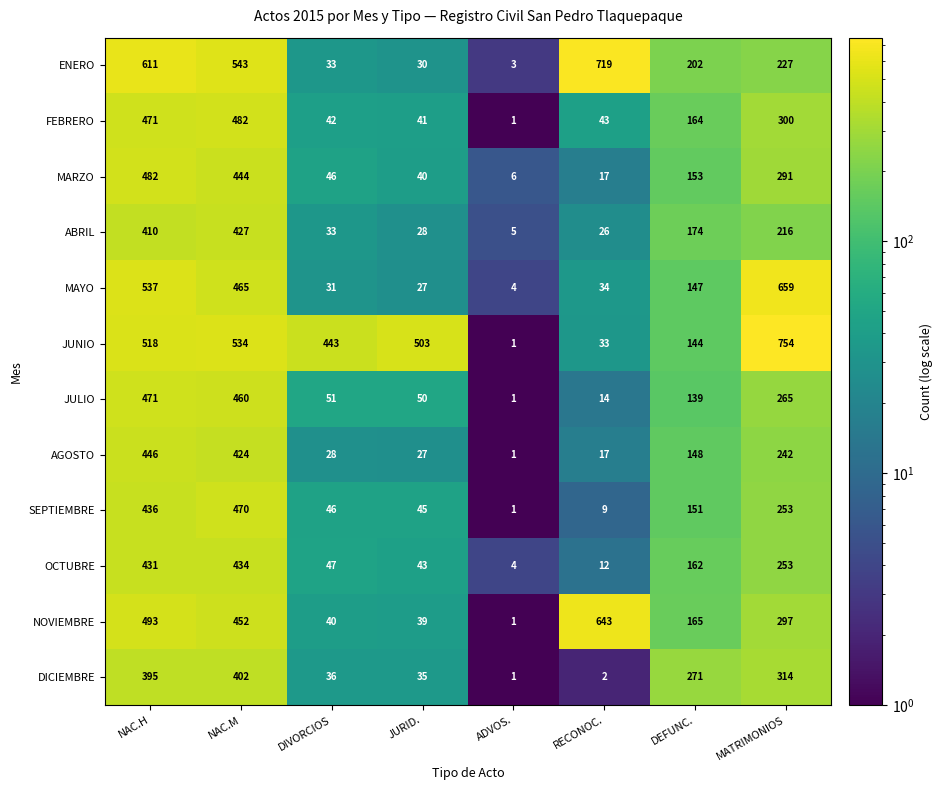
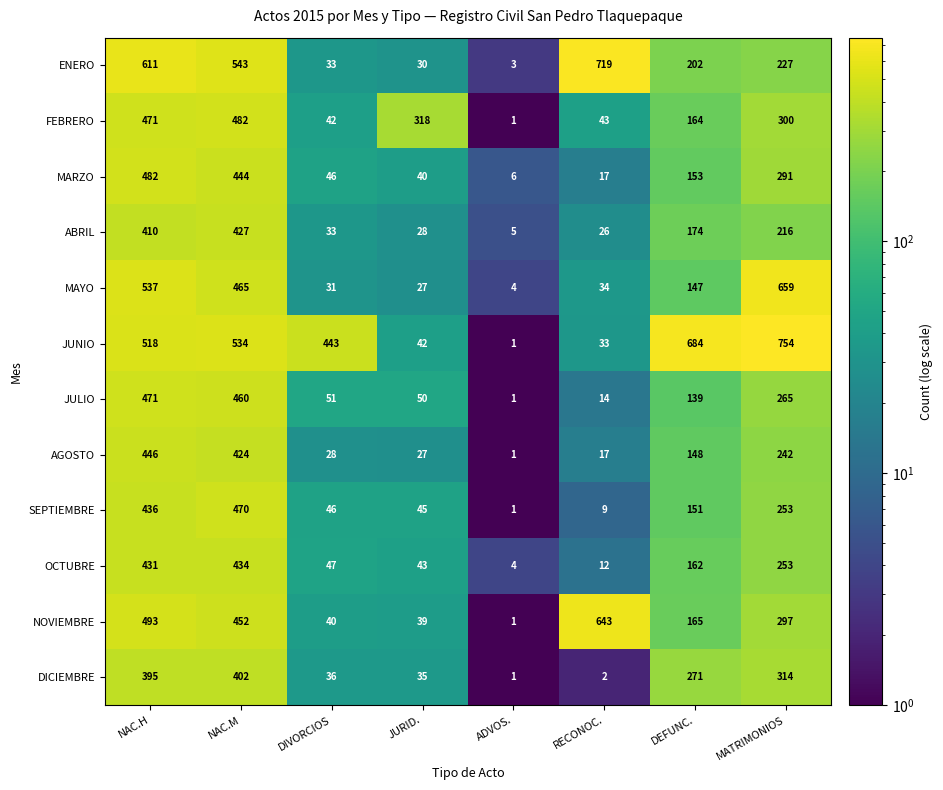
FEBRERO, JURID.: 41 -> 318
JUNIO, JURID.: 503 -> 42
JUNIO, DEFUNC.: 144 -> 684
